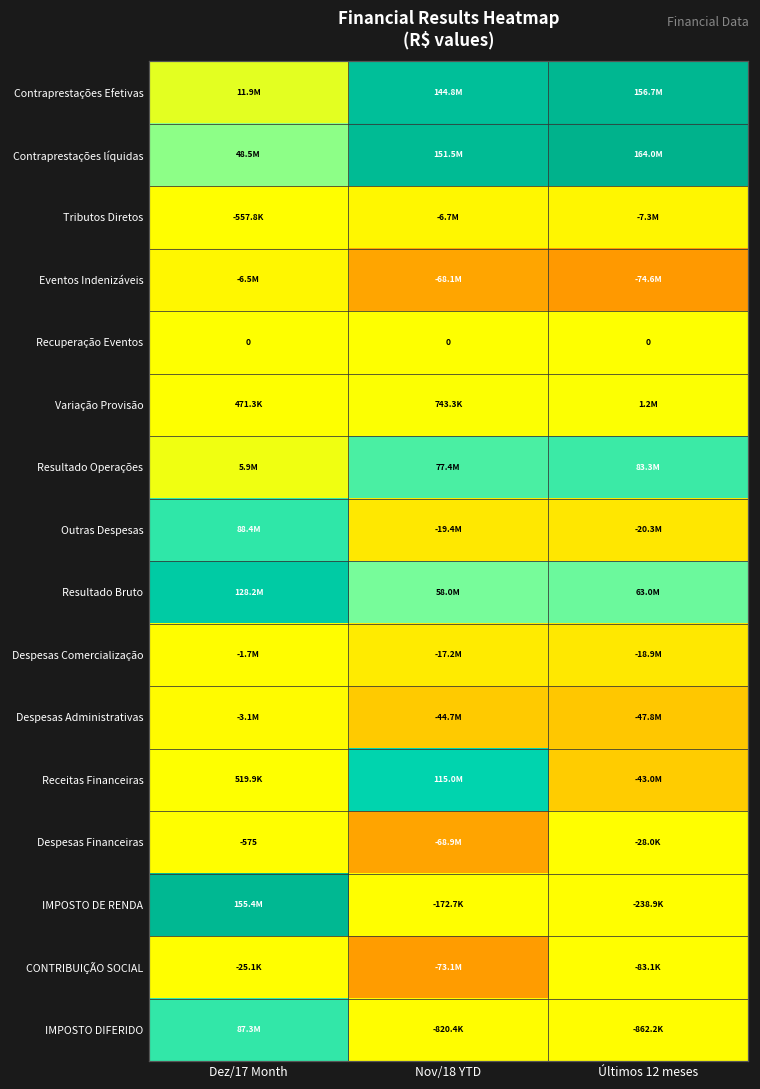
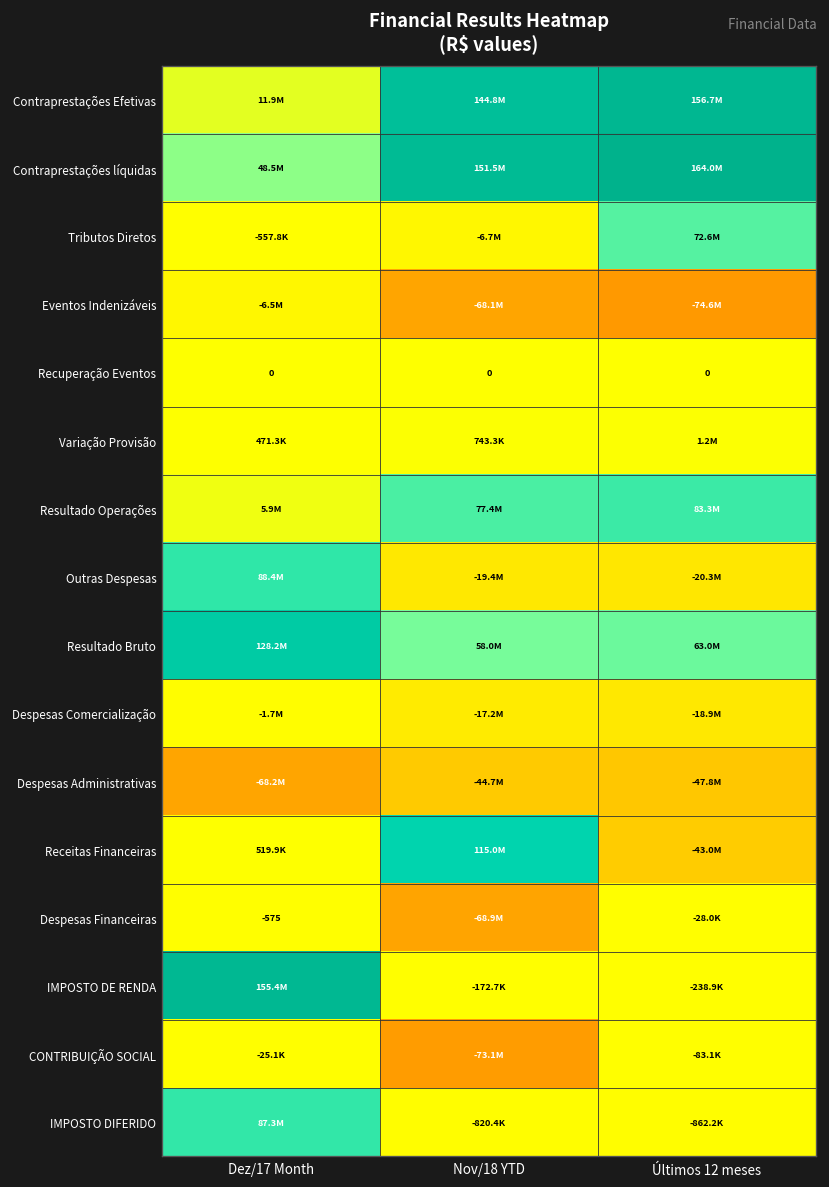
Tributos Diretos, Últimos 12 meses: -7.3M -> 72.6M
Despesas Administrativas, Dez/17 Month: -3.1M -> -68.2M
